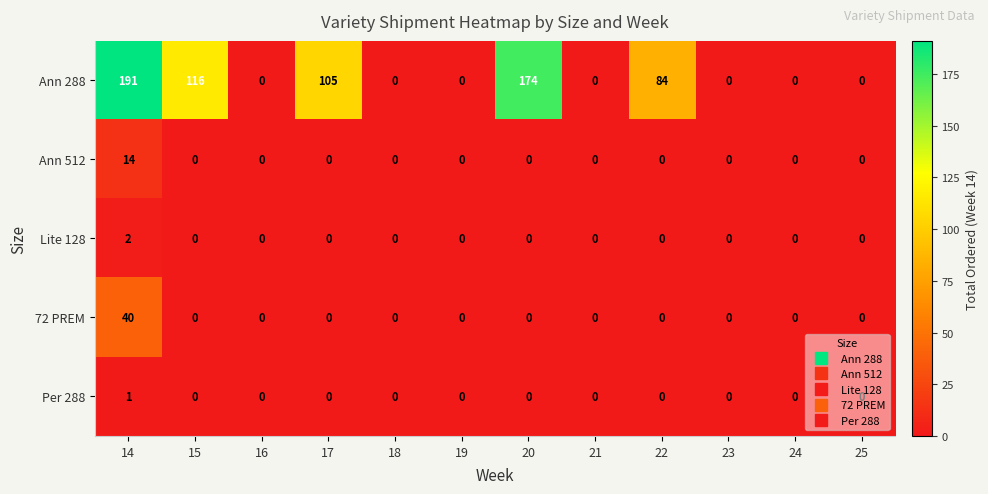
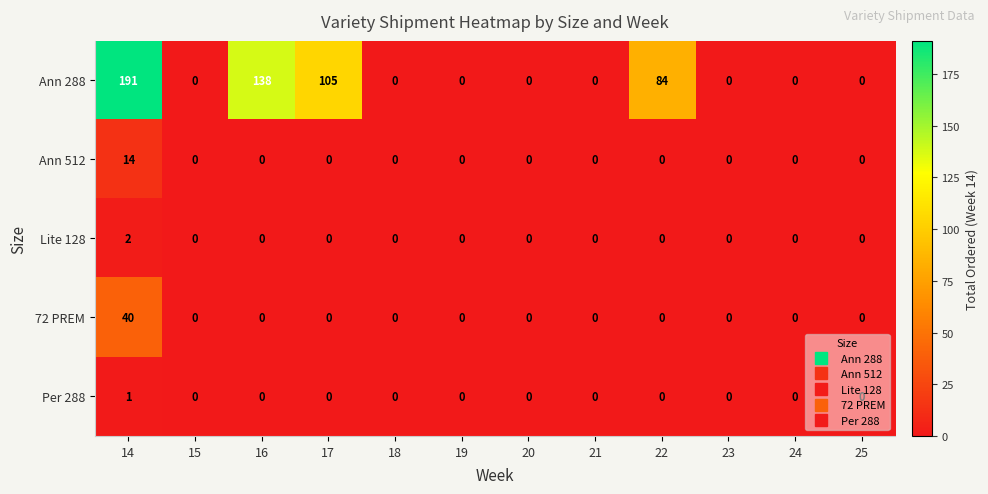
Ann 288, 15: 116 -> 0
Ann 288, 16: 0 -> 138
Ann 288, 20: 174 -> 0
